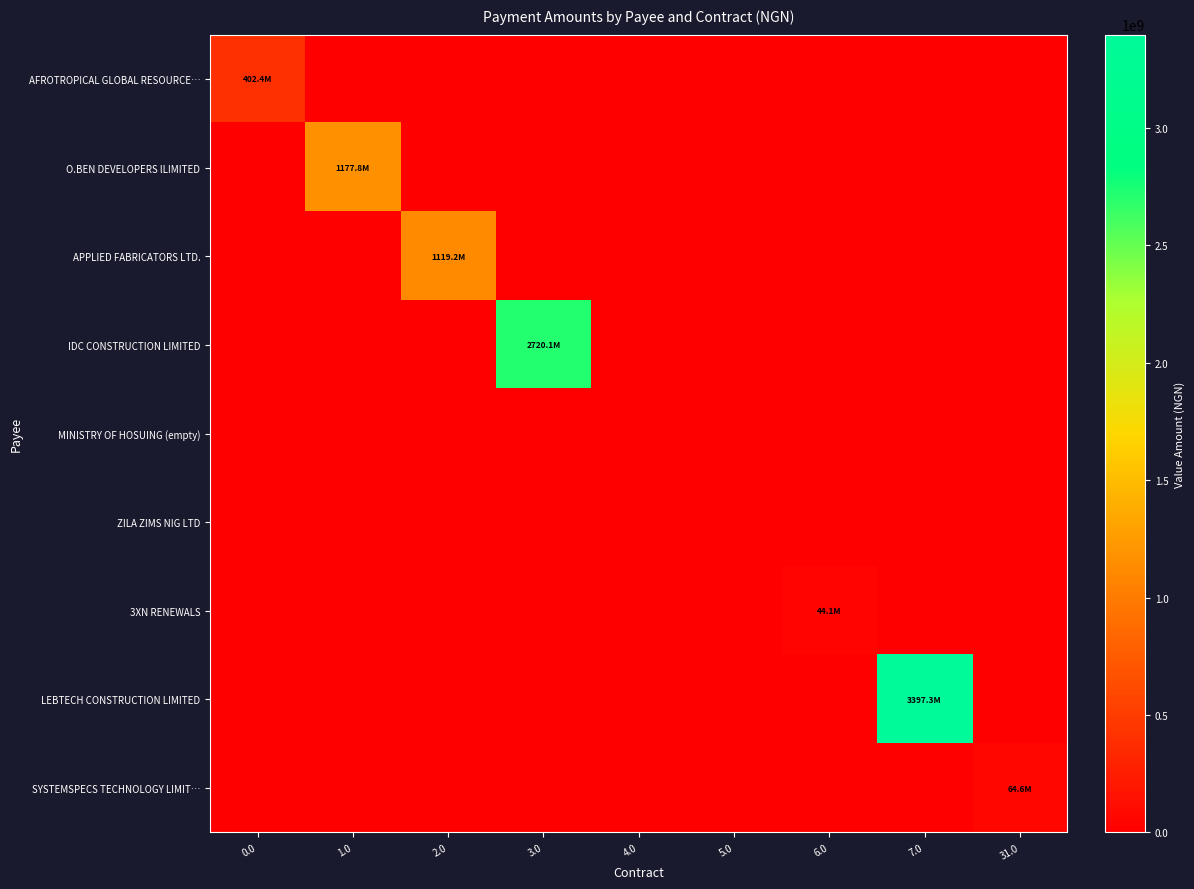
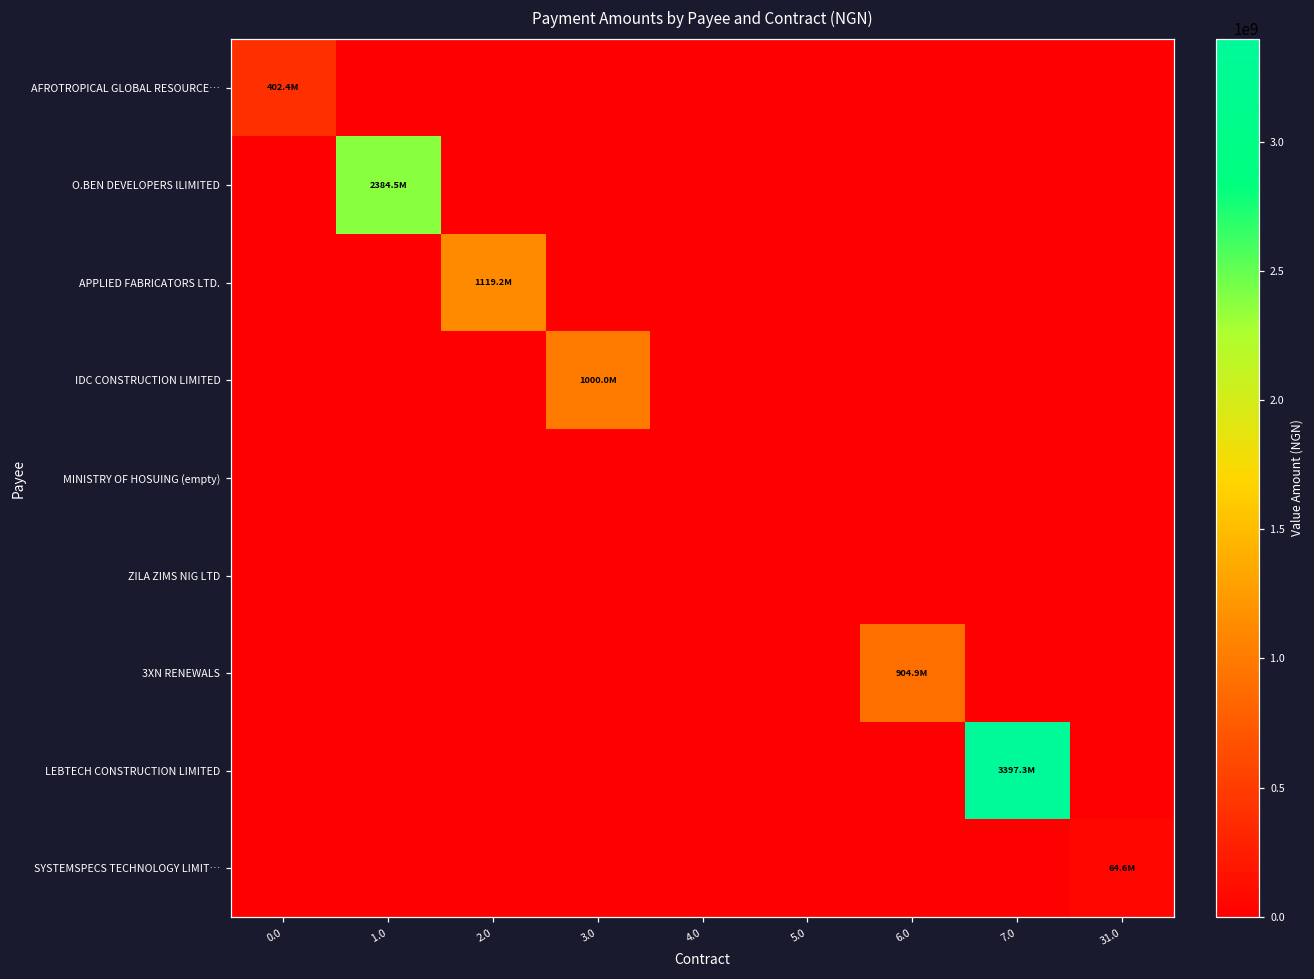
O.BEN DEVELOPERS lLIMITED, 1.0: 1177.8M -> 2384.5M
IDC CONSTRUCTION LIMITED, 3.0: 2720.1M -> 1000.0M
3XN RENEWALS, 6.0: 44.1M -> 904.9M
